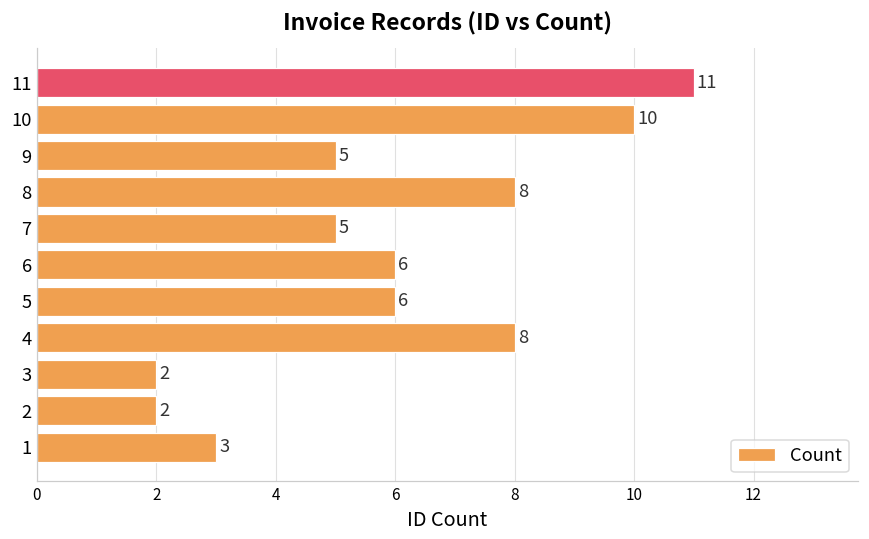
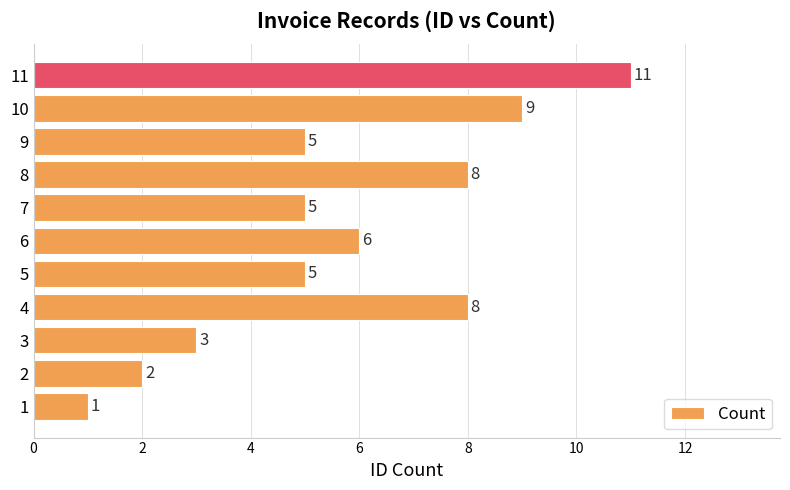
10: 10 -> 9
5: 6 -> 5
3: 2 -> 3
1: 3 -> 1
